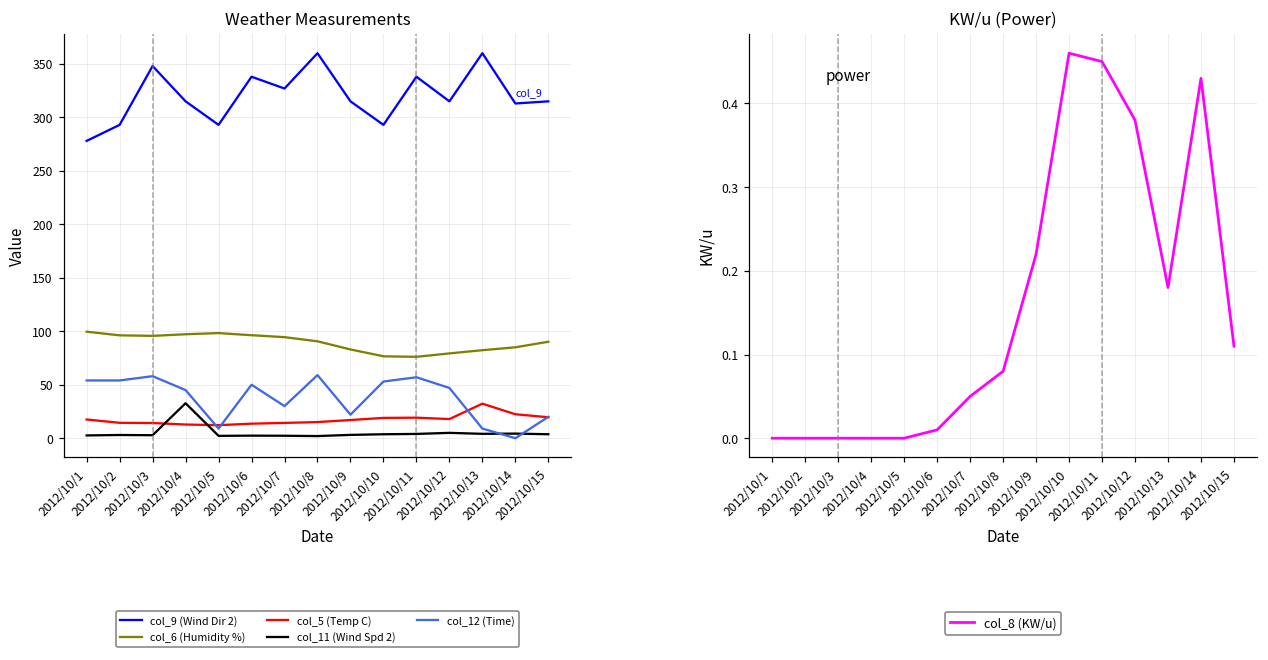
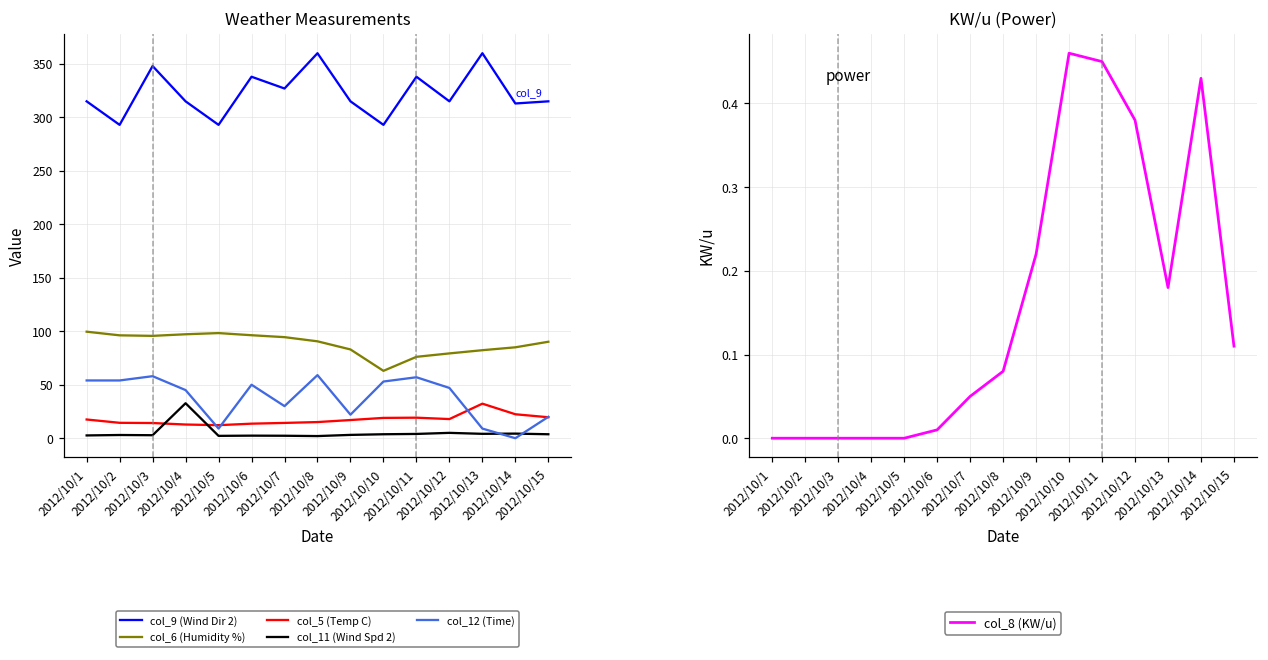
Weather Measurements, col_9 (Wind Dir 2), 2012/10/1: 280 -> 320
Weather Measurements, col_6 (Humidity %), 2012/10/10: 80 -> 60
